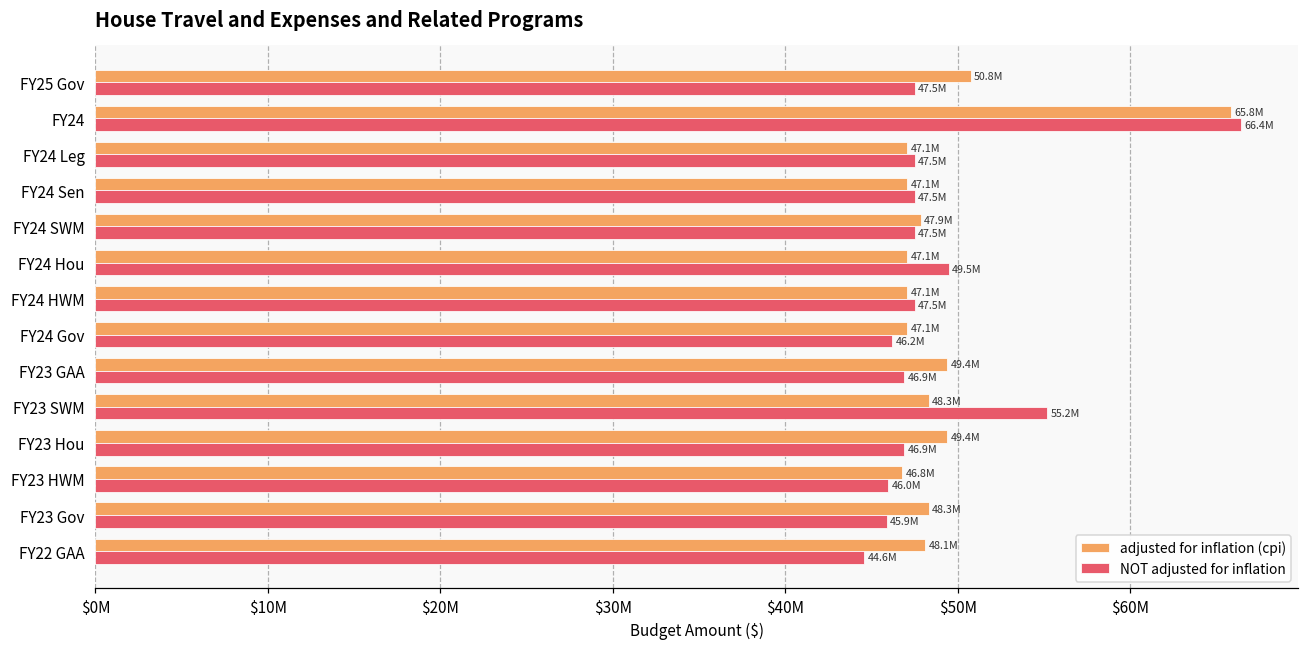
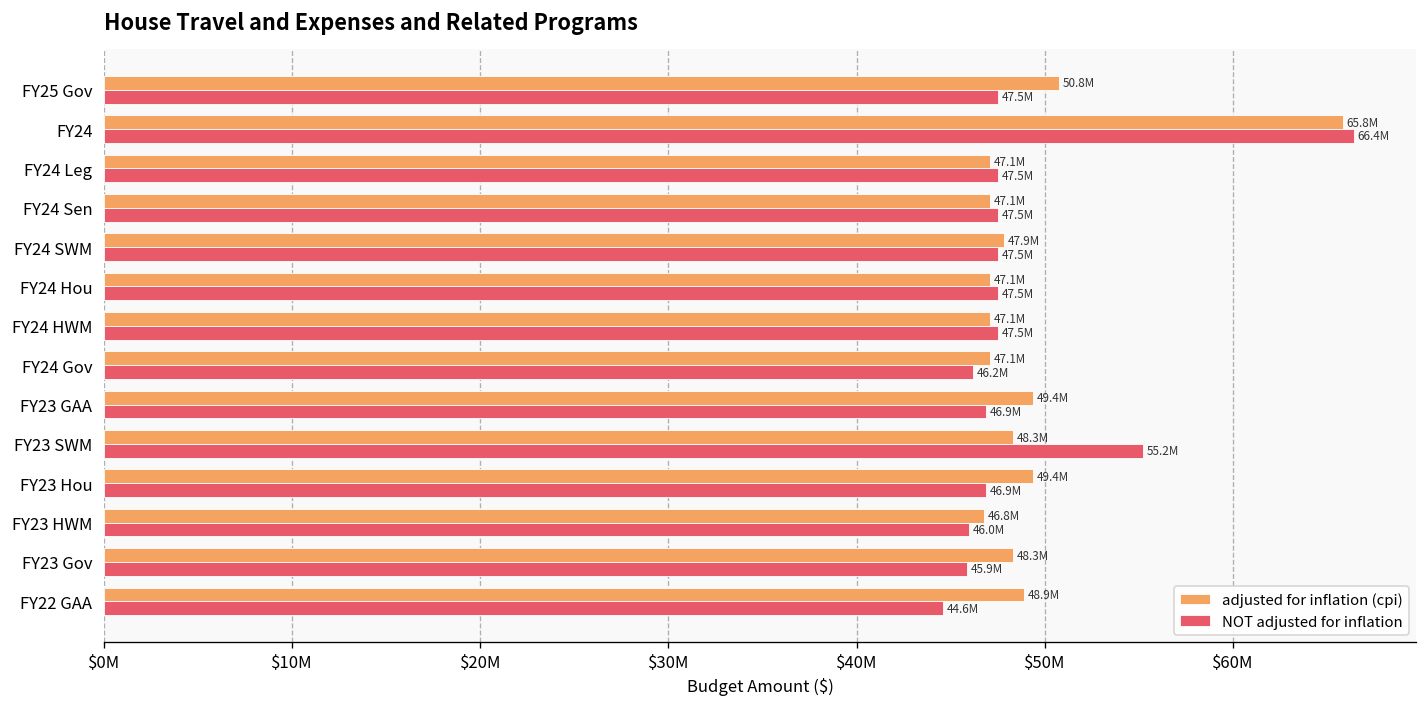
NOT adjusted for inflation, FY24 Hou: 49.5M -> 47.5M
adjusted for inflation (cpi), FY22 GAA: 48.1M -> 48.9M
